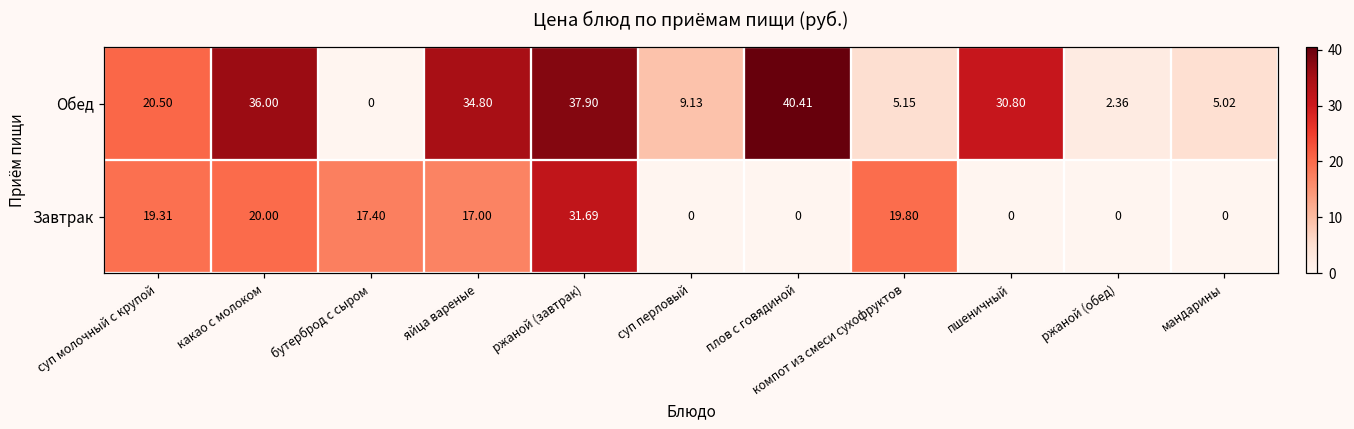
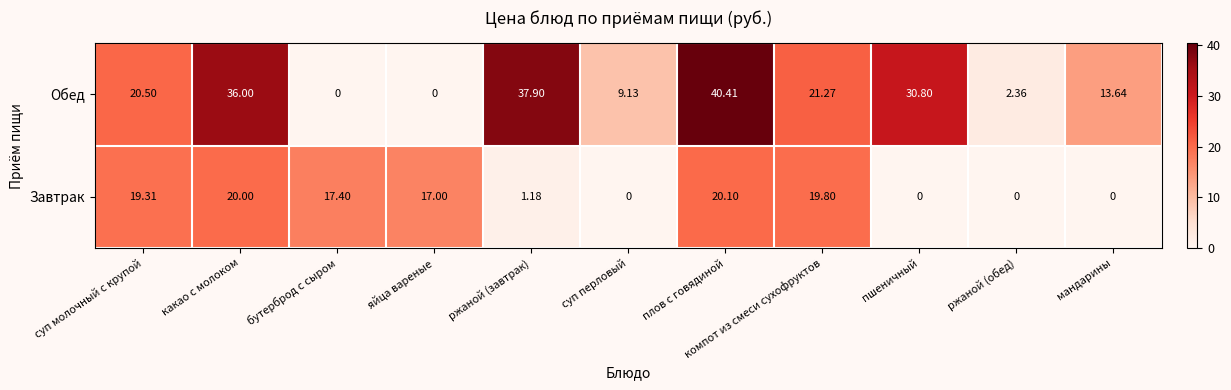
Обед, яйца вареные: 34.80 -> 0
Обед, компот из смеси сухофруктов: 5.15 -> 21.27
Обед, мандарины: 5.02 -> 13.64
Завтрак, ржаной (завтрак): 31.69 -> 1.18
Завтрак, плов с говядиной: 0 -> 20.10
